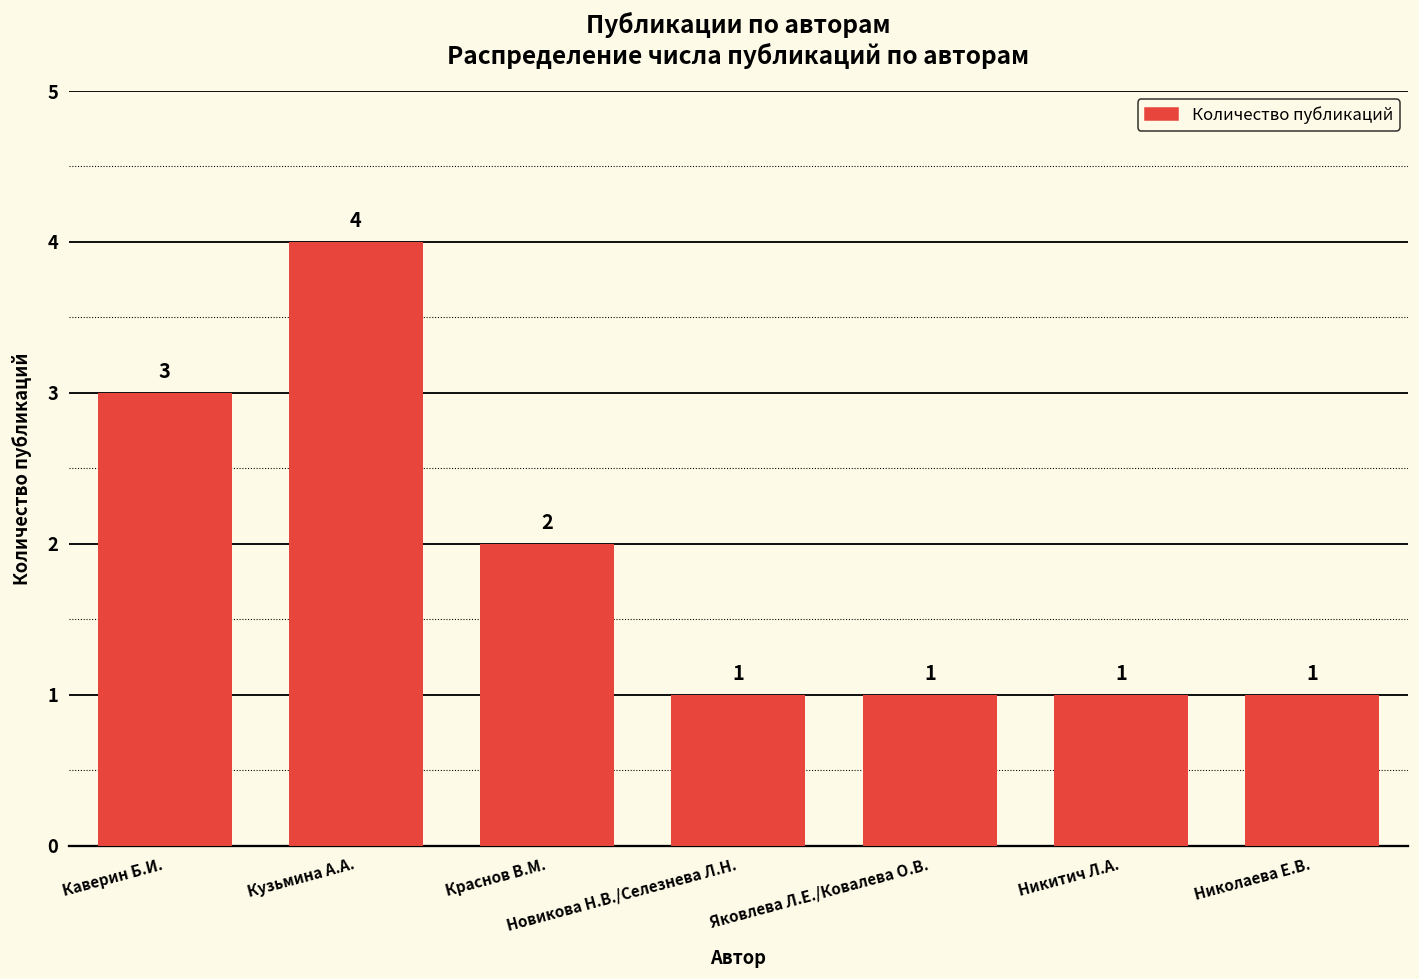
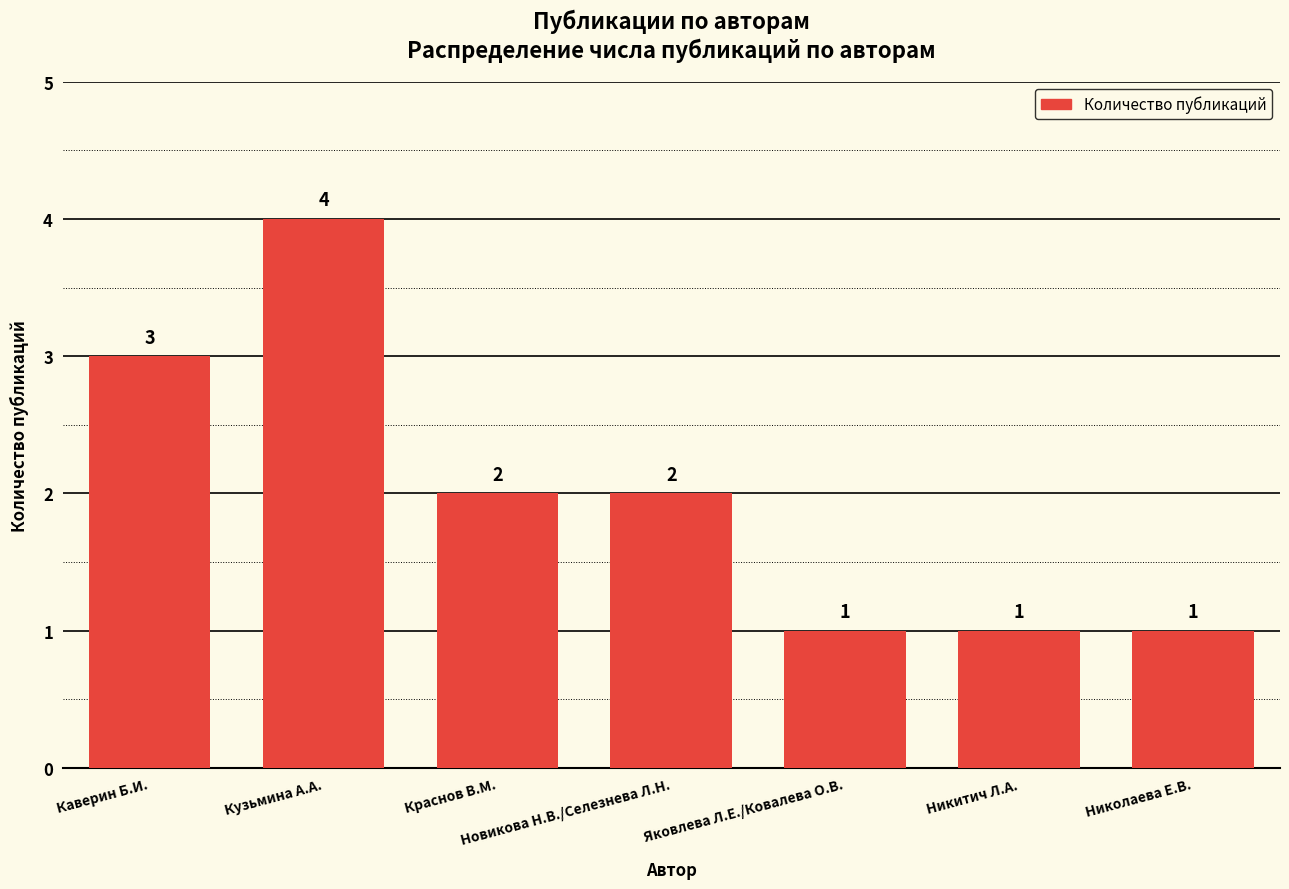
Новикова Н.В./Селезнева Л.Н.: 1 -> 2
